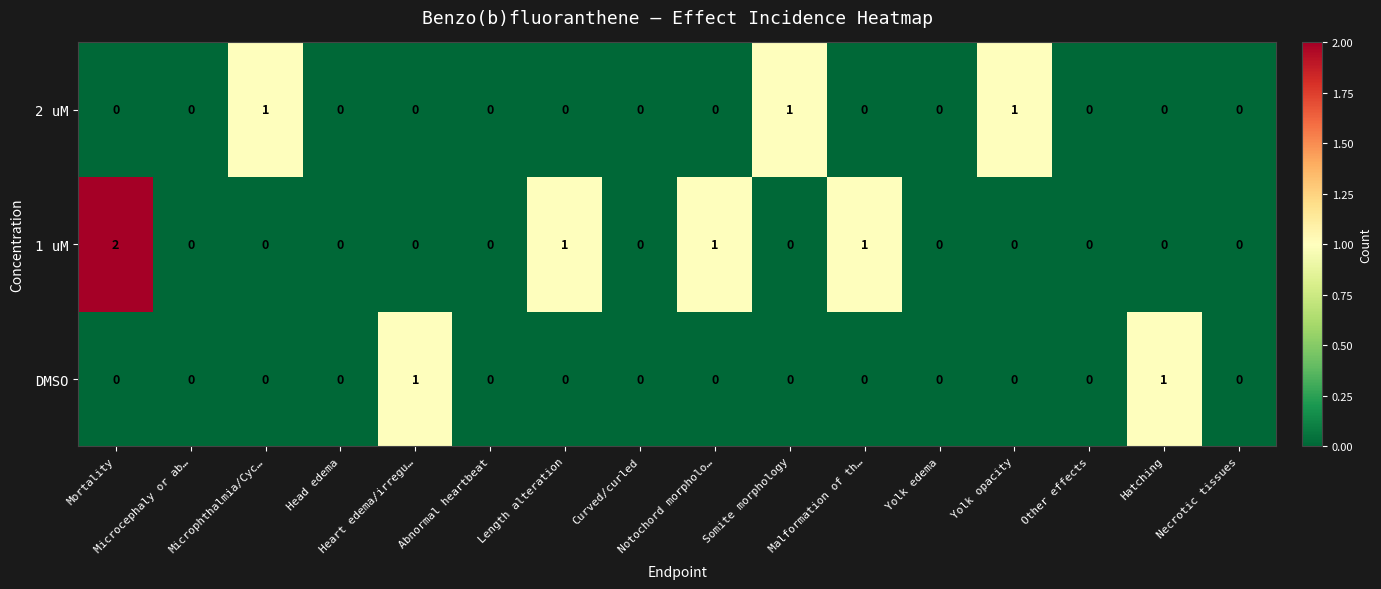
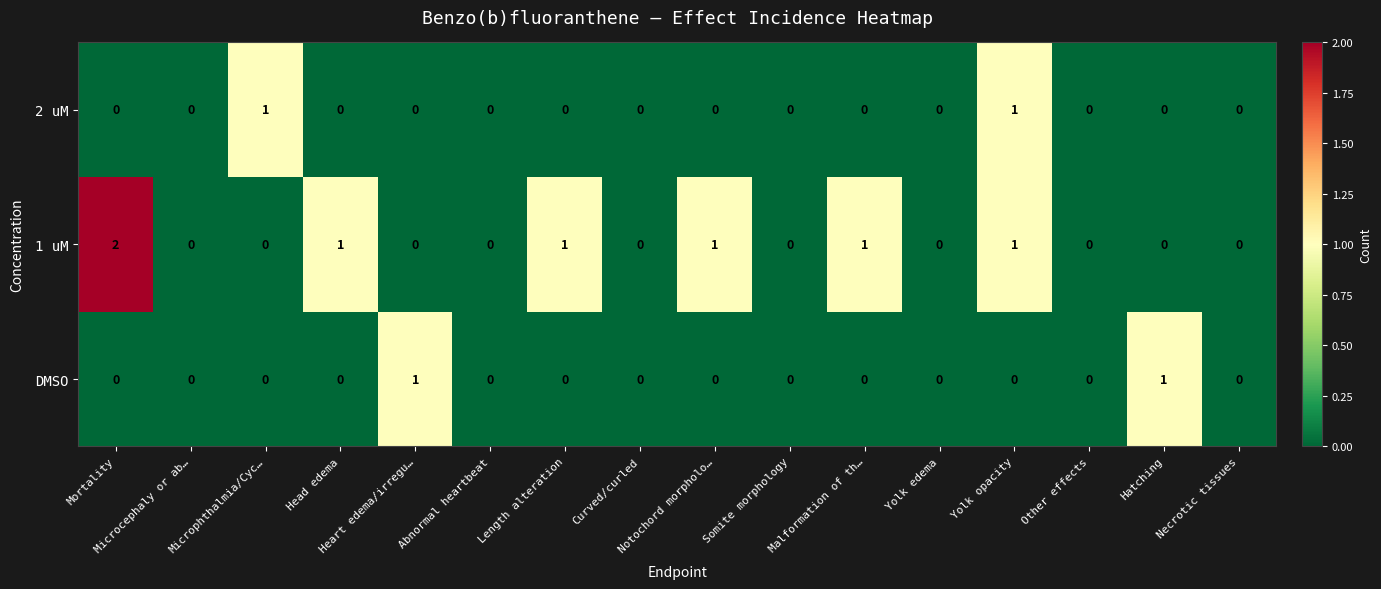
2 uM, Somite morphology: 1 -> 0
1 uM, Head edema: 0 -> 1
1 uM, Yolk opacity: 0 -> 1
